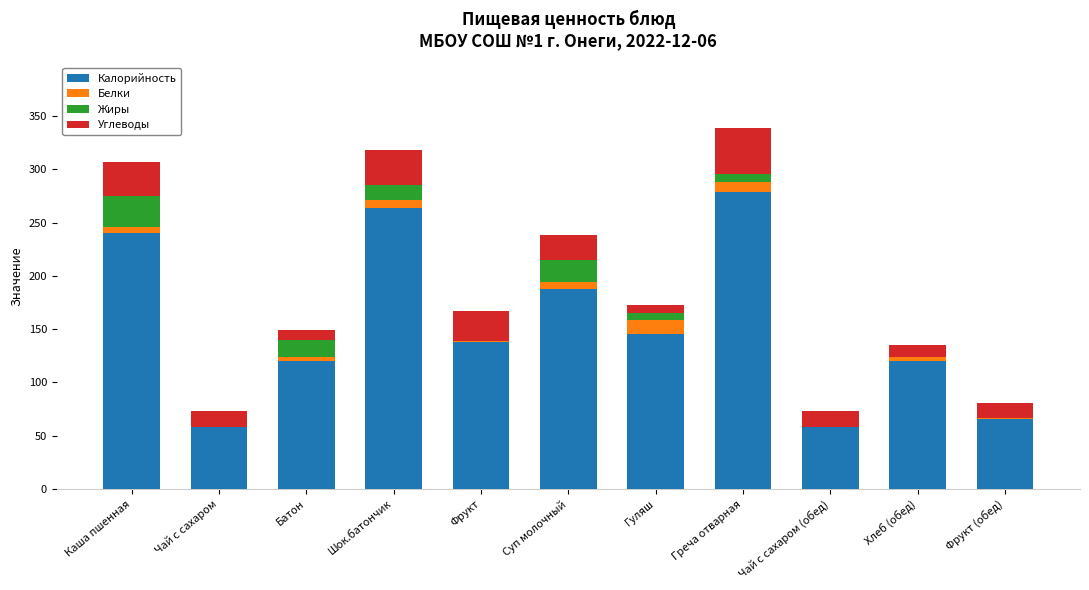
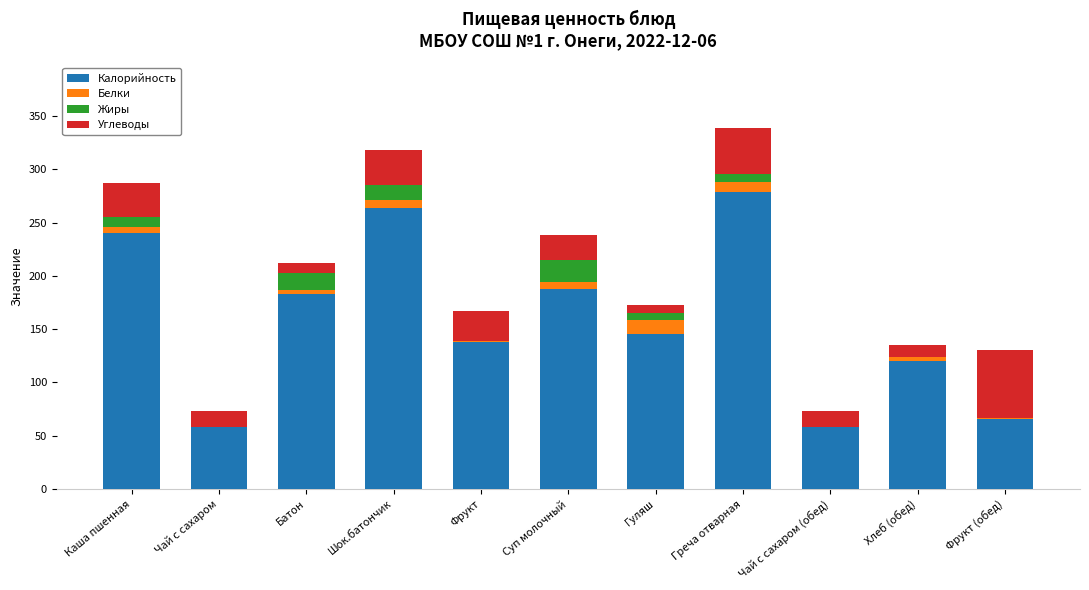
Жиры, Каша пшенная: 29 -> 9
Калорийность, Батон: 120 -> 183
Углеводы, Фрукт (обед): 14 -> 63
